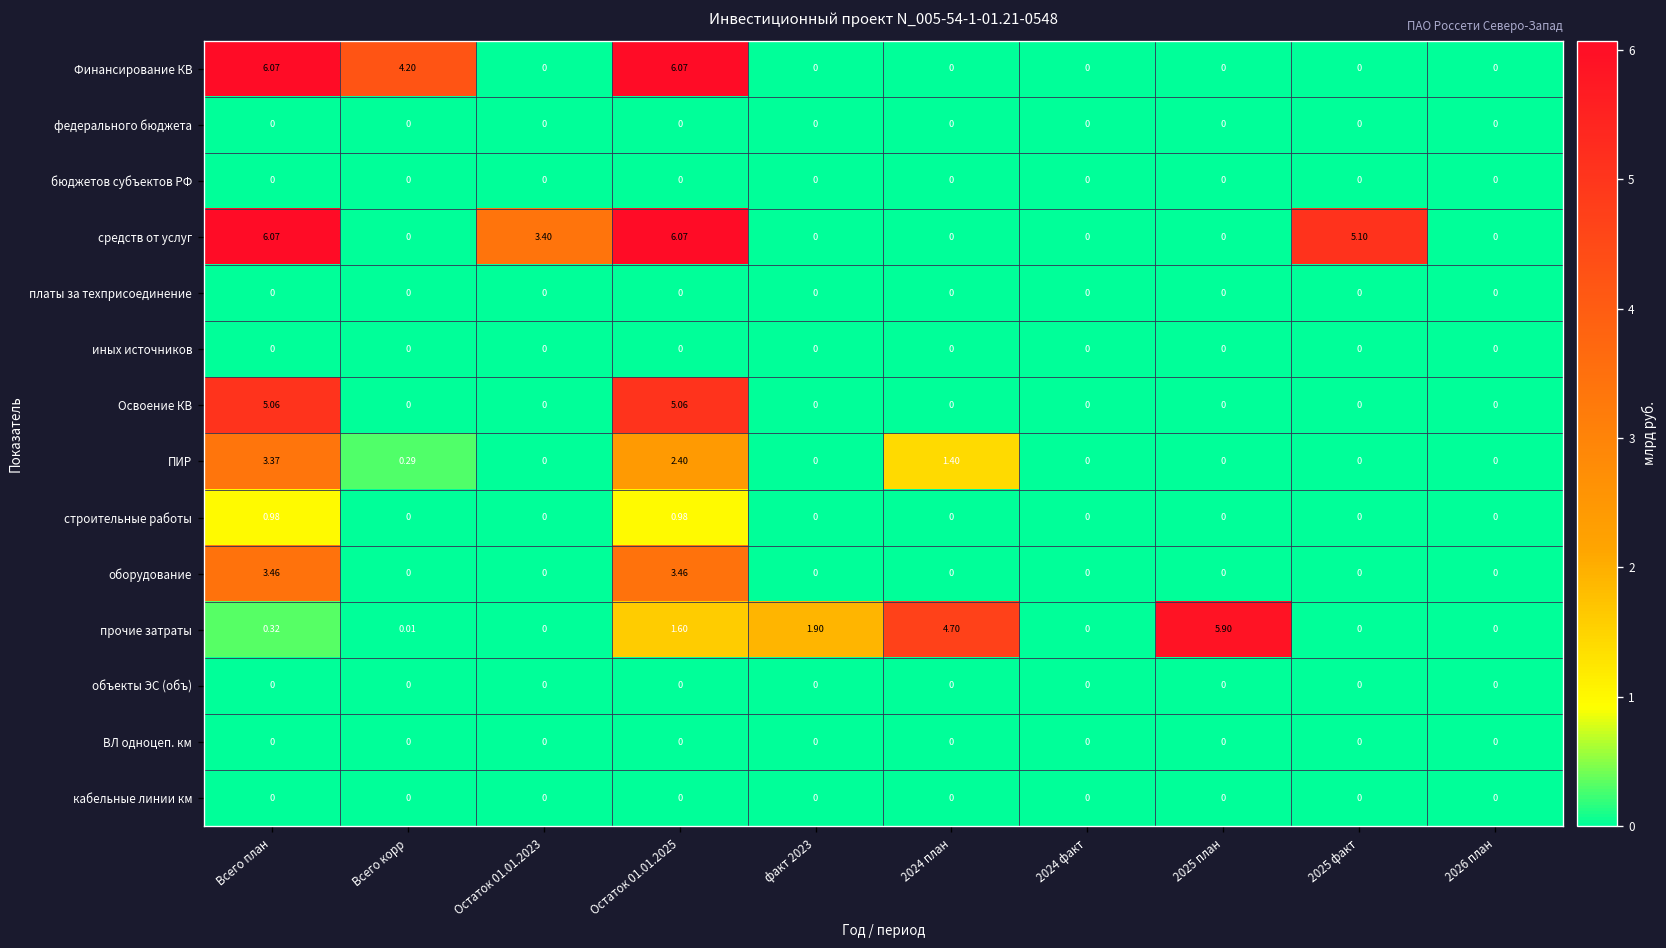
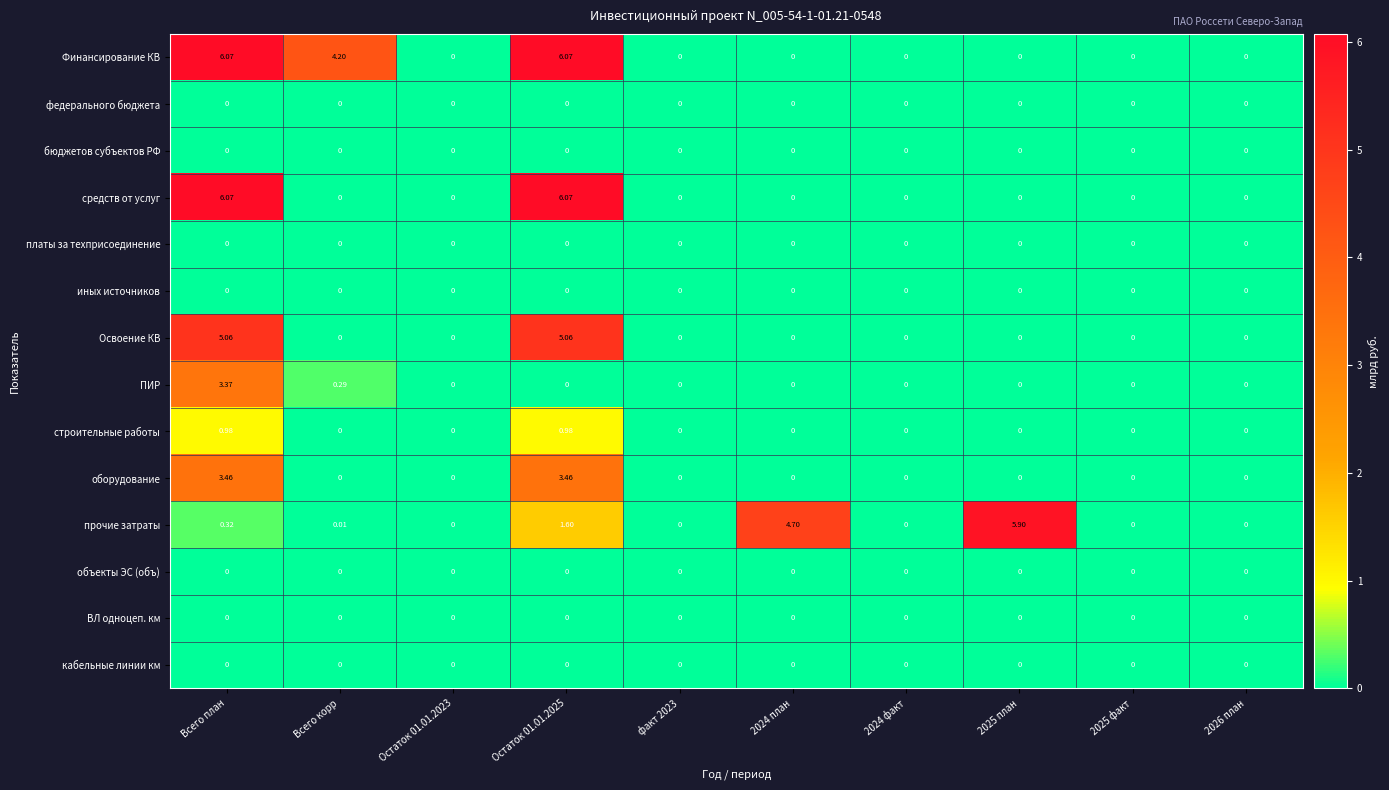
средств от услуг, Остаток 01.01.2023: 3.40 -> 0
средств от услуг, 2025 факт: 5.10 -> 0
ПИР, Остаток 01.01.2025: 2.40 -> 0
ПИР, 2024 план: 1.40 -> 0
прочие затраты, факт 2023: 1.90 -> 0
